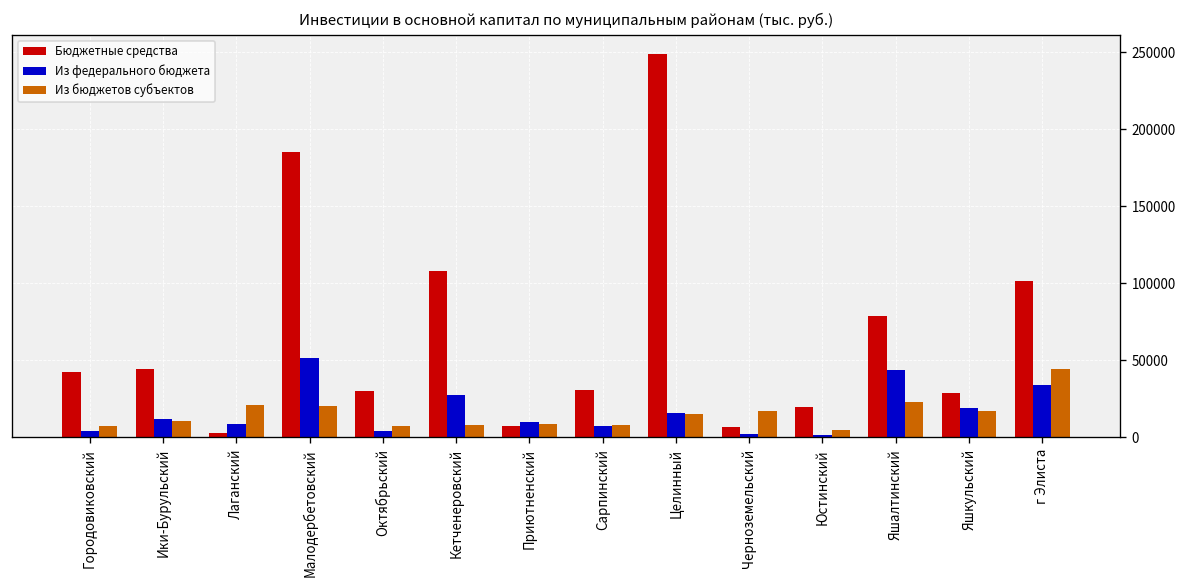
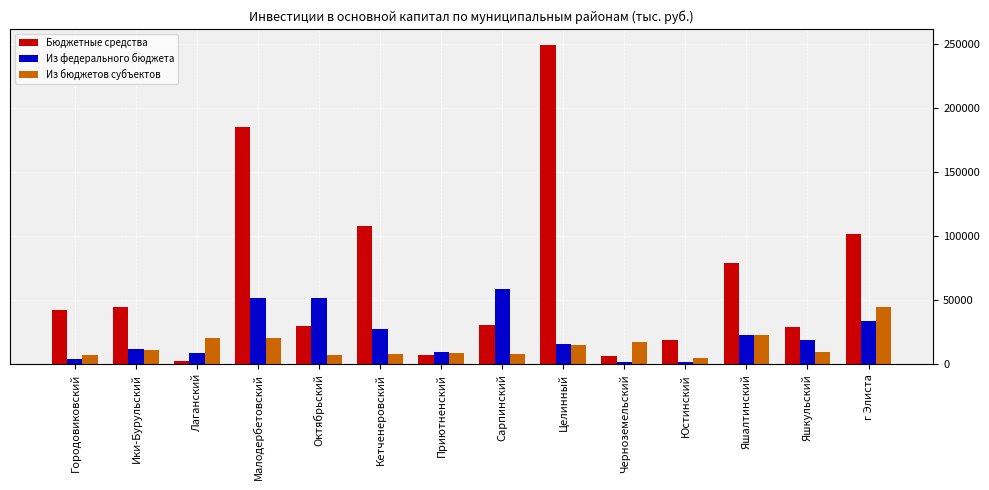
Из федерального бюджета, Октябрьский: 4000 -> 51000
Из федерального бюджета, Сарпинский: 8000 -> 59000
Из федерального бюджета, Яшалтинский: 43000 -> 23000
Из бюджетов субъектов, Яшкульский: 17000 -> 9000
